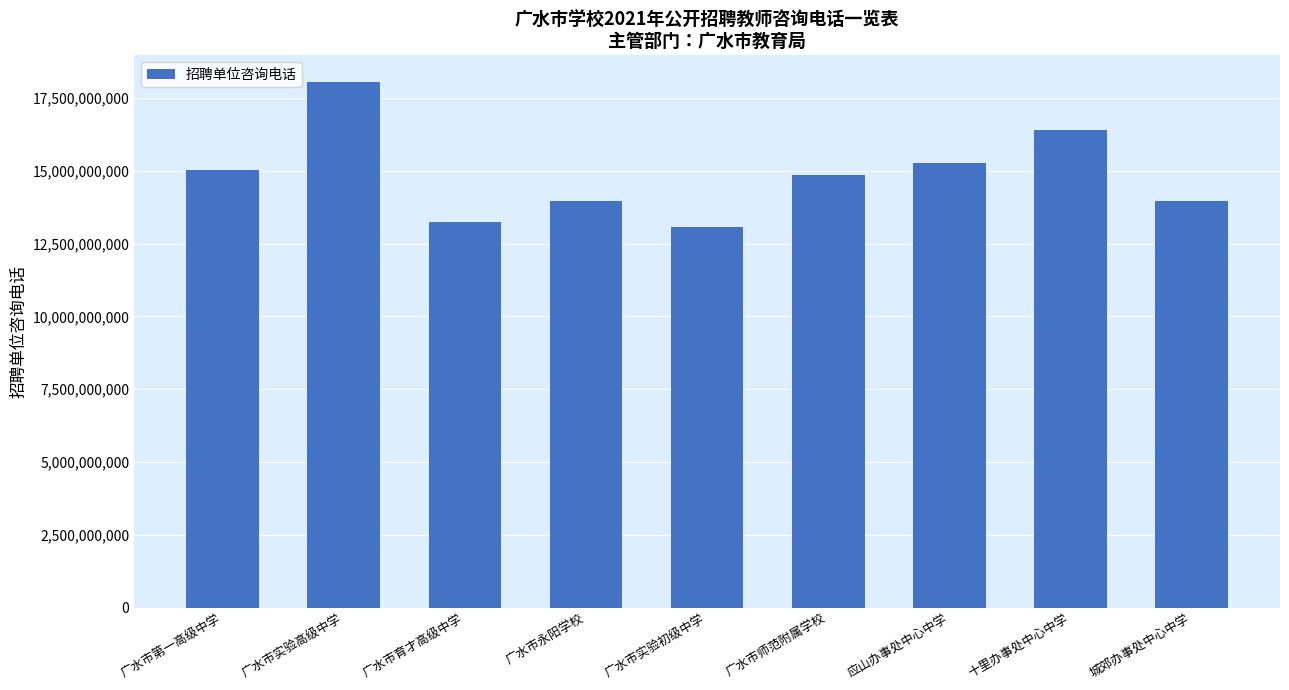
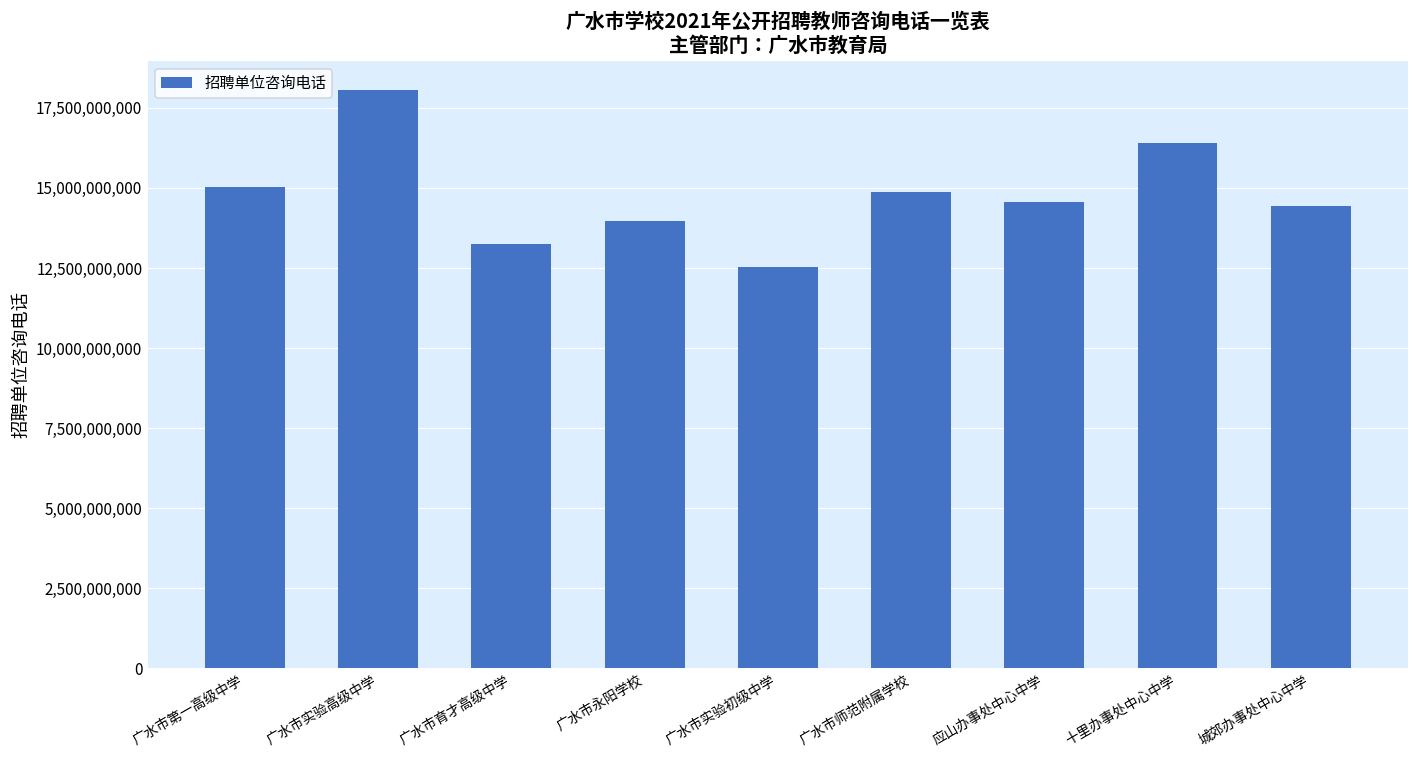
广水市实验初级中学: 13,100,000,000 -> 12,500,000,000
应山办事处中心中学: 15,300,000,000 -> 14,600,000,000
城郊办事处中心中学: 14,000,000,000 -> 14,400,000,000
